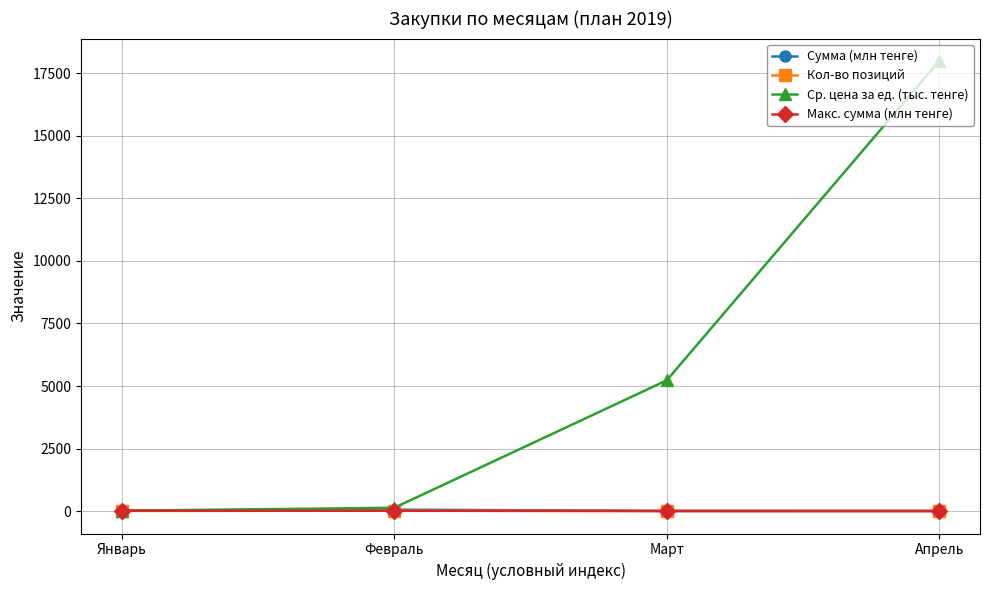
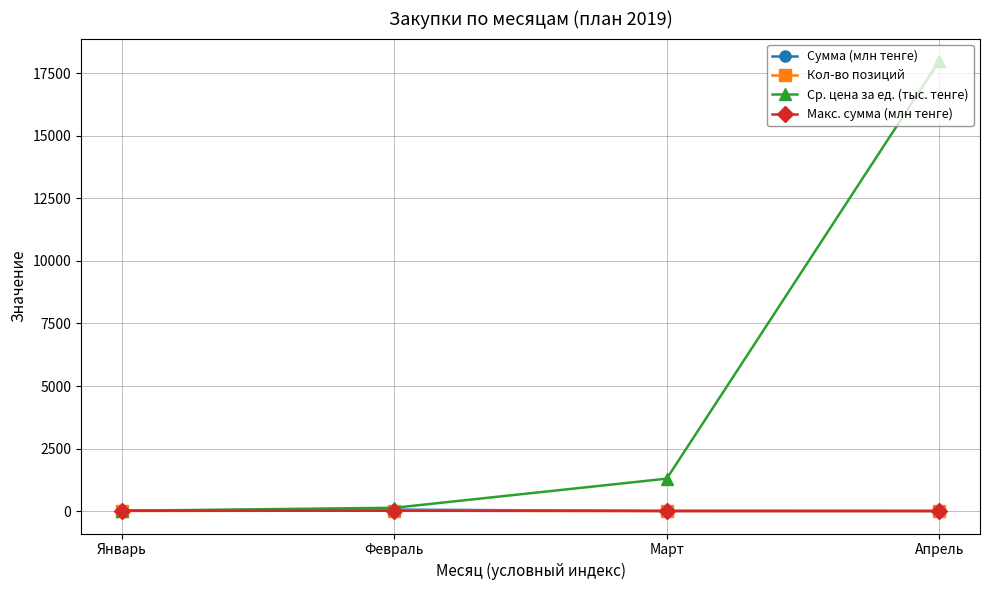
Ср. цена за ед. (тыс. тенге), Март: 5200 -> 1300
